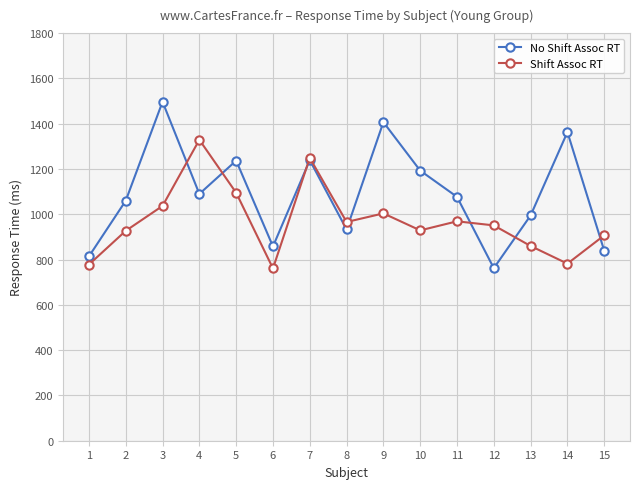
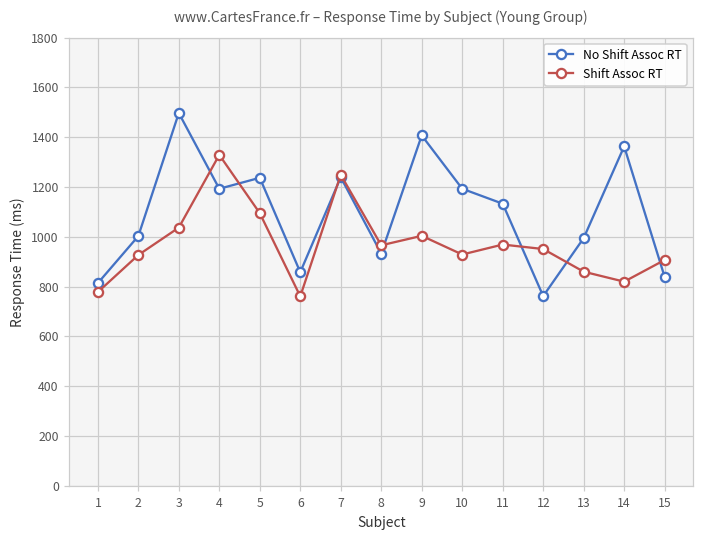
No Shift Assoc RT, 2: 1060 -> 1000
No Shift Assoc RT, 4: 1090 -> 1190
No Shift Assoc RT, 11: 1080 -> 1130
Shift Assoc RT, 14: 780 -> 820
